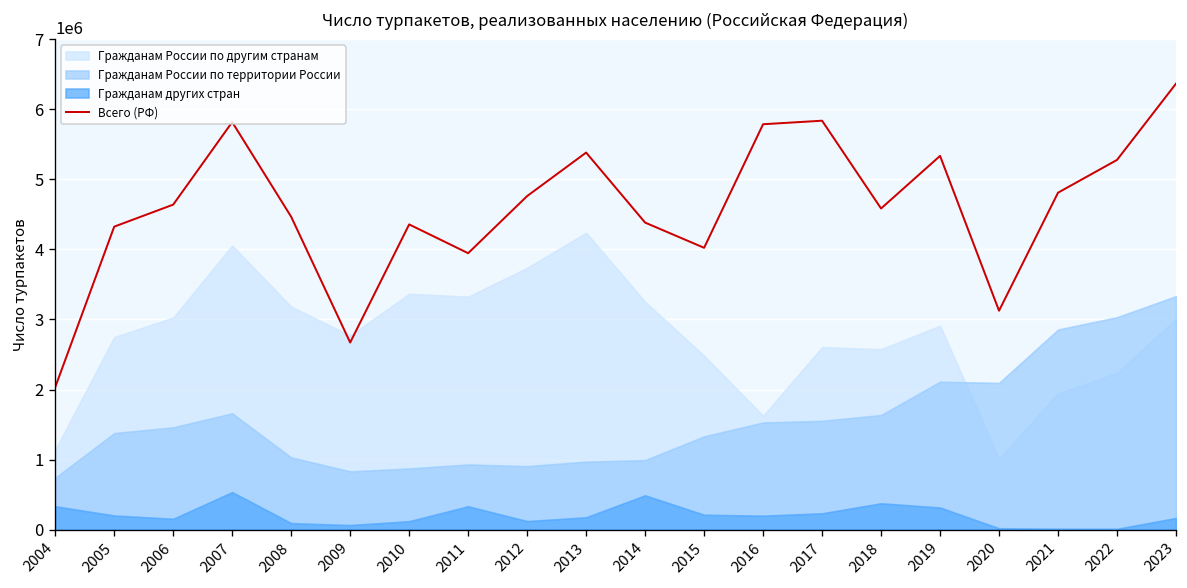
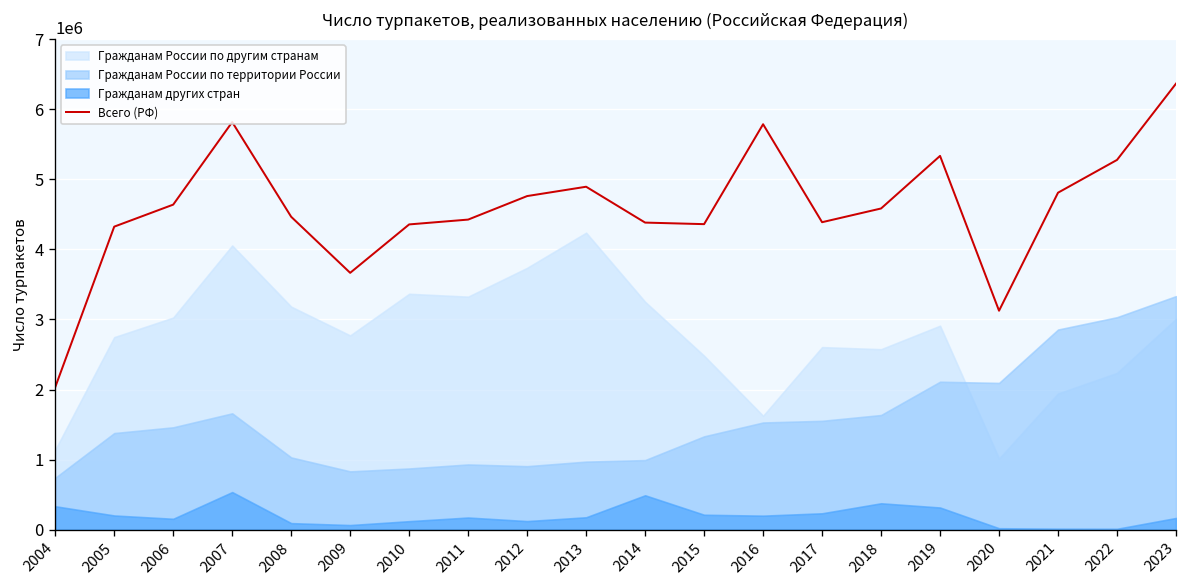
Всего (РФ), 2009: 2700000 -> 3700000
Всего (РФ), 2011: 3900000 -> 4400000
Гражданам других стран, 2011: 300000 -> 200000
Всего (РФ), 2013: 5400000 -> 4900000
Всего (РФ), 2015: 4000000 -> 4400000
Всего (РФ), 2017: 5800000 -> 4400000
